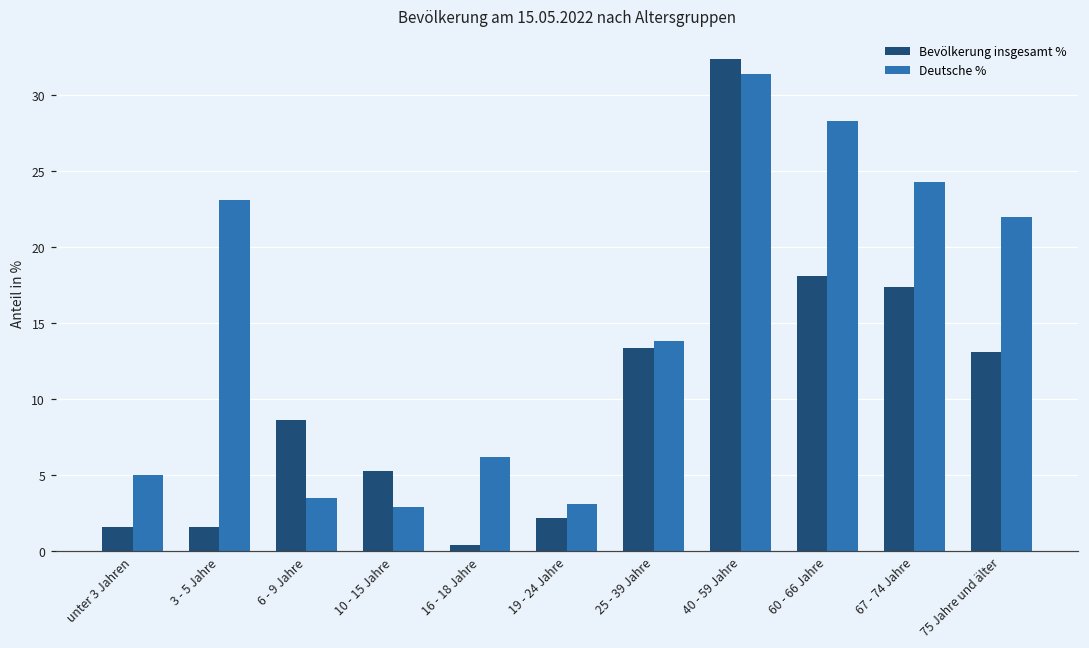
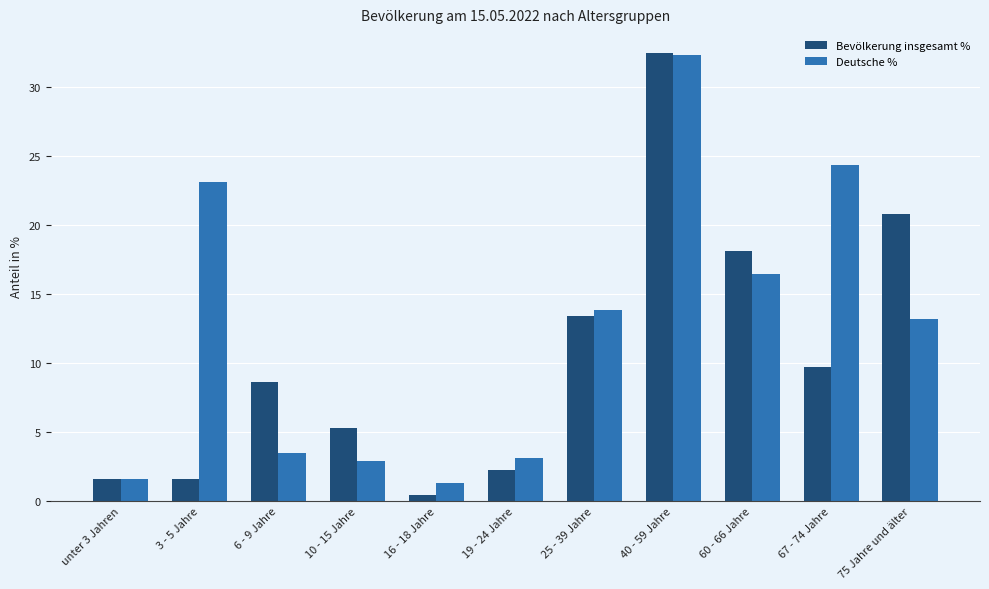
Deutsche %, unter 3 Jahren: 5.0 -> 1.6
Deutsche %, 16 - 18 Jahre: 6.2 -> 1.3
Deutsche %, 40 - 59 Jahre: 31.4 -> 32.3
Deutsche %, 60 - 66 Jahre: 28.3 -> 16.4
Bevölkerung insgesamt %, 67 - 74 Jahre: 17.4 -> 9.7
Bevölkerung insgesamt %, 75 Jahre und älter: 13.1 -> 20.8
Deutsche %, 75 Jahre und älter: 22.0 -> 13.2
